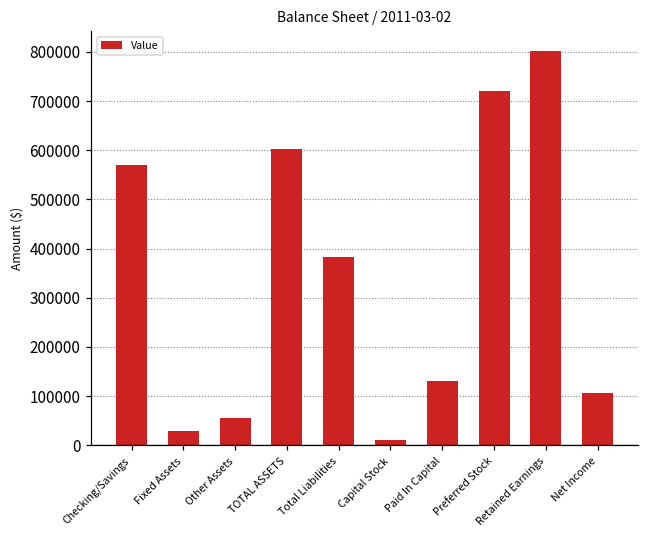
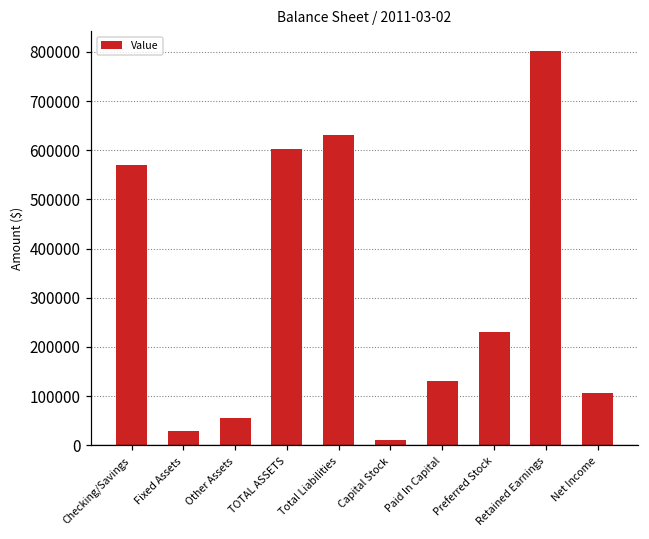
Total Liabilities: 380000 -> 630000
Preferred Stock: 720000 -> 230000
